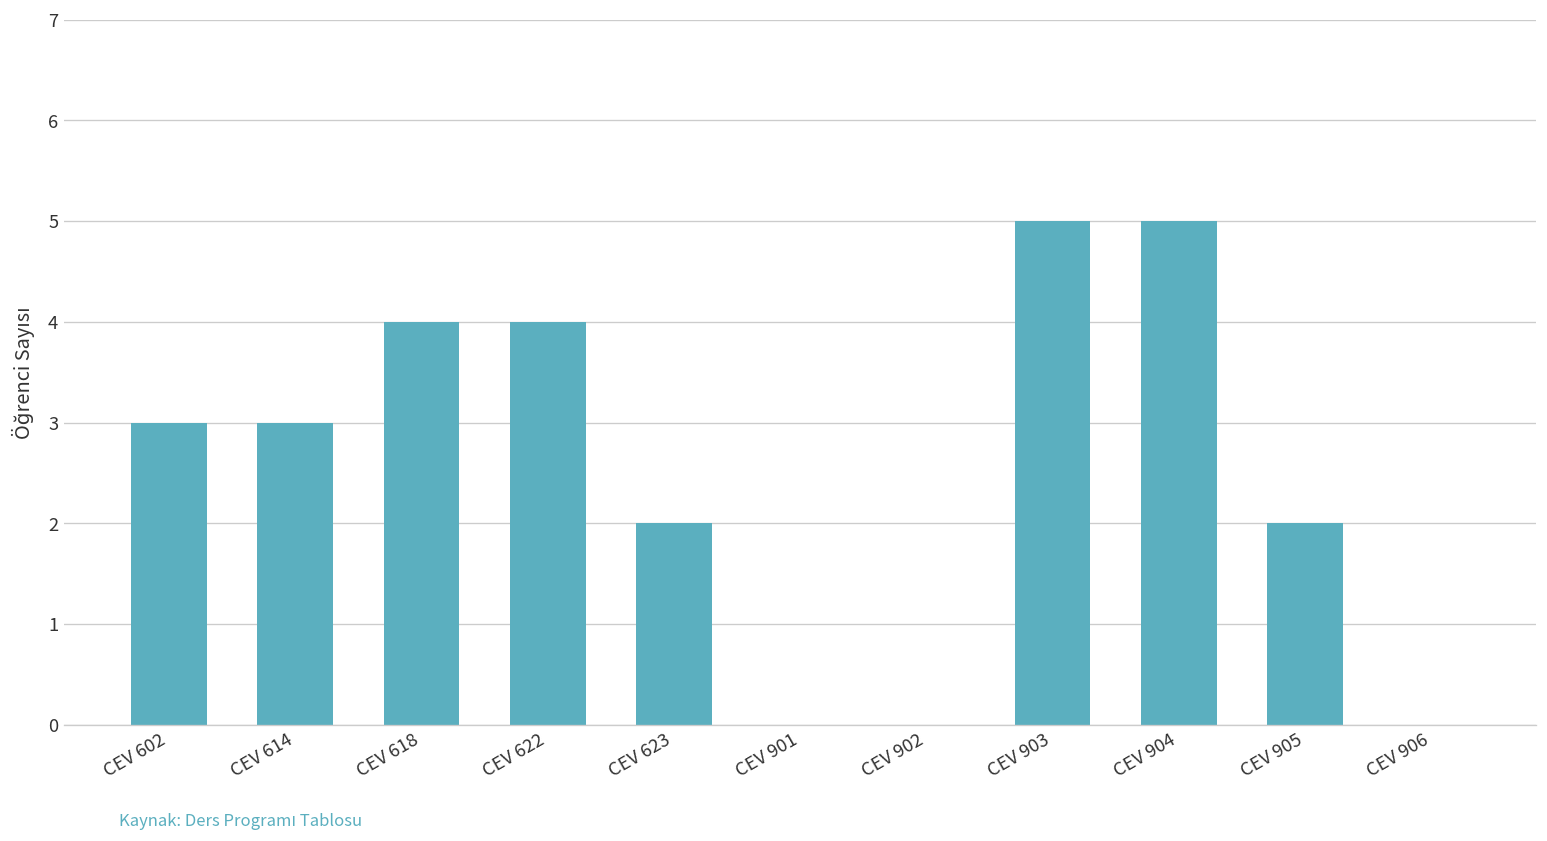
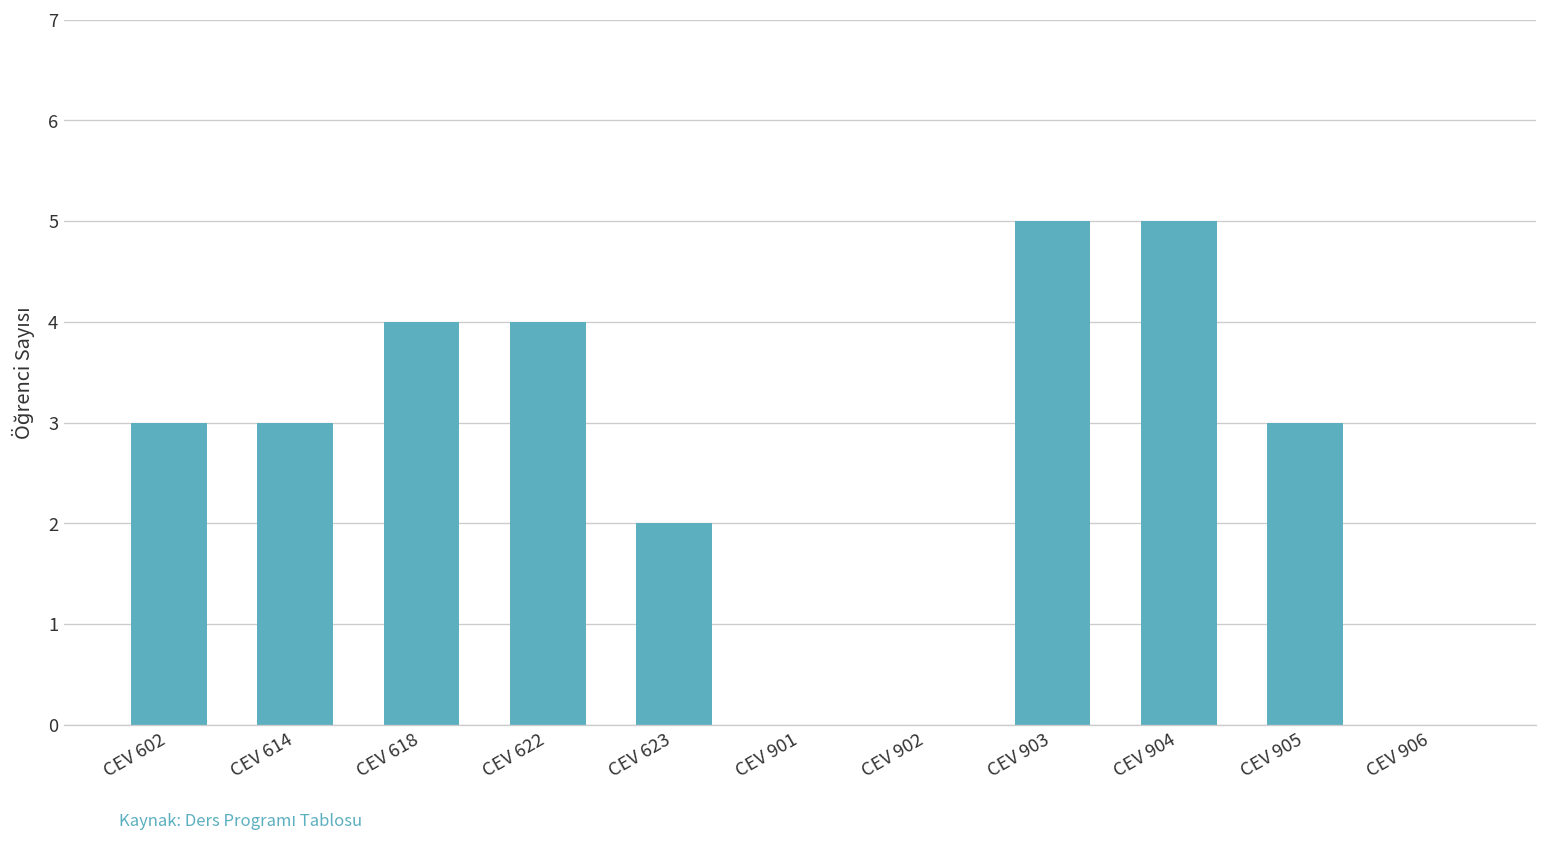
CEV 905: 2 -> 3
